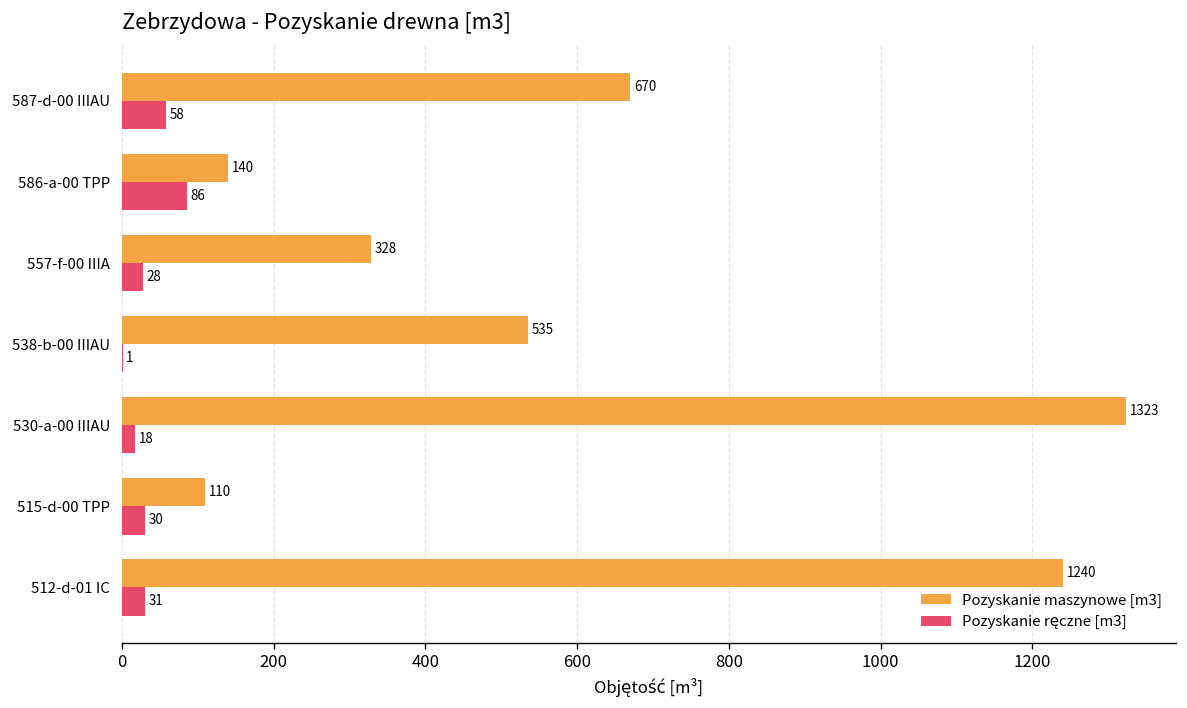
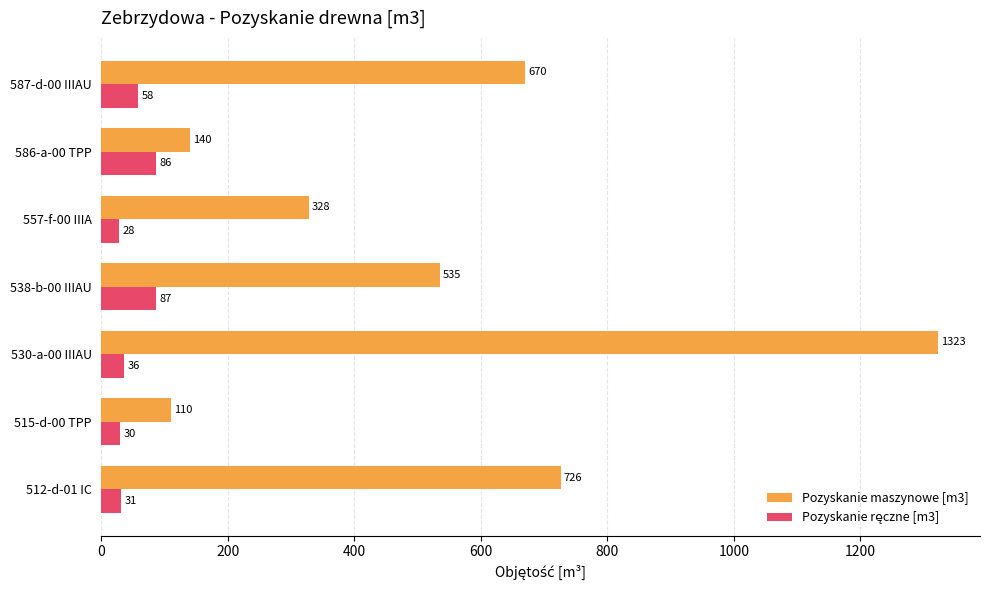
Pozyskanie ręczne [m3], 538-b-00 IIIAU: 1 -> 87
Pozyskanie ręczne [m3], 530-a-00 IIIAU: 18 -> 36
Pozyskanie maszynowe [m3], 512-d-01 IC: 1240 -> 726
